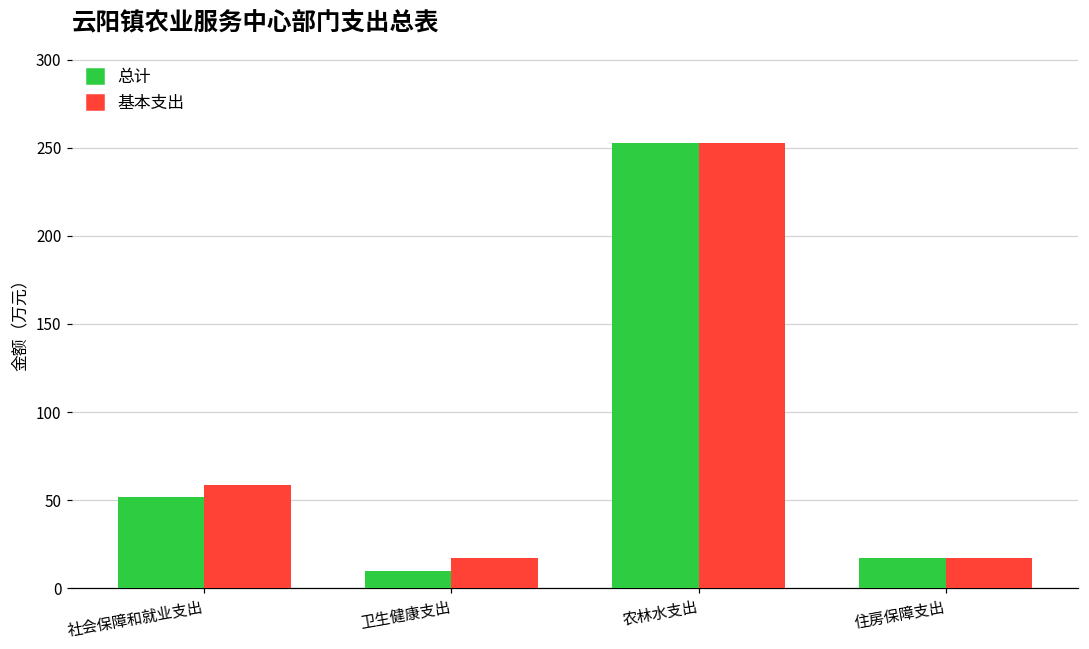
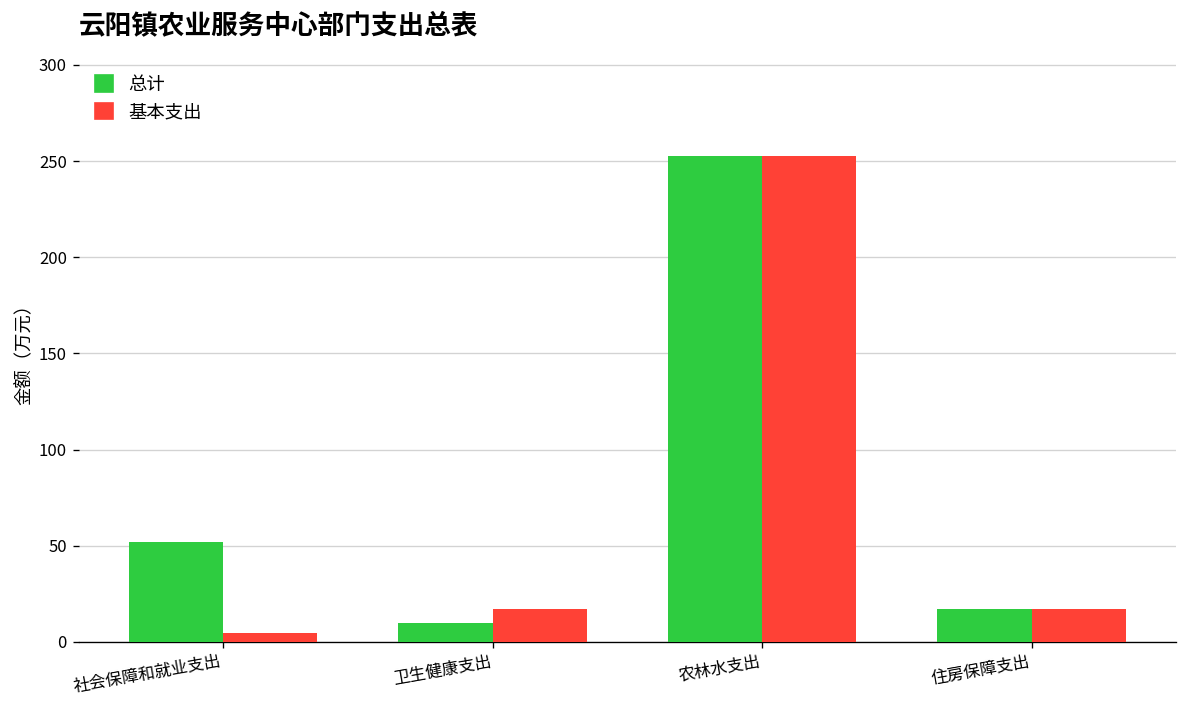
基本支出, 社会保障和就业支出: 59 -> 5
